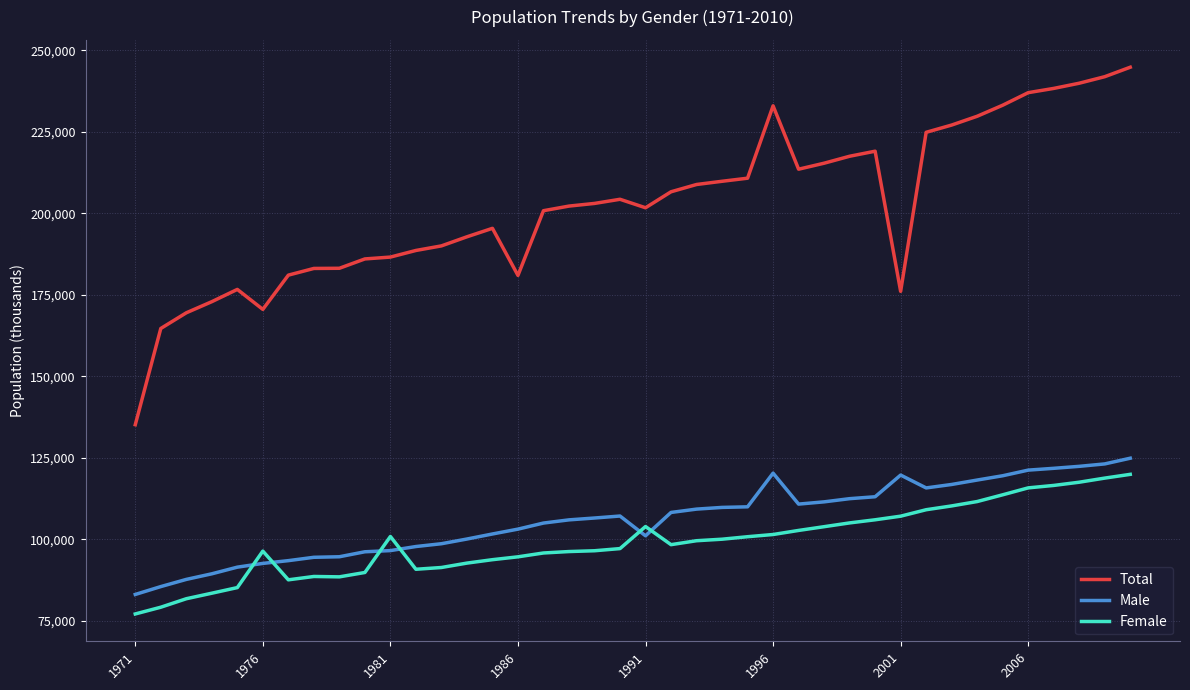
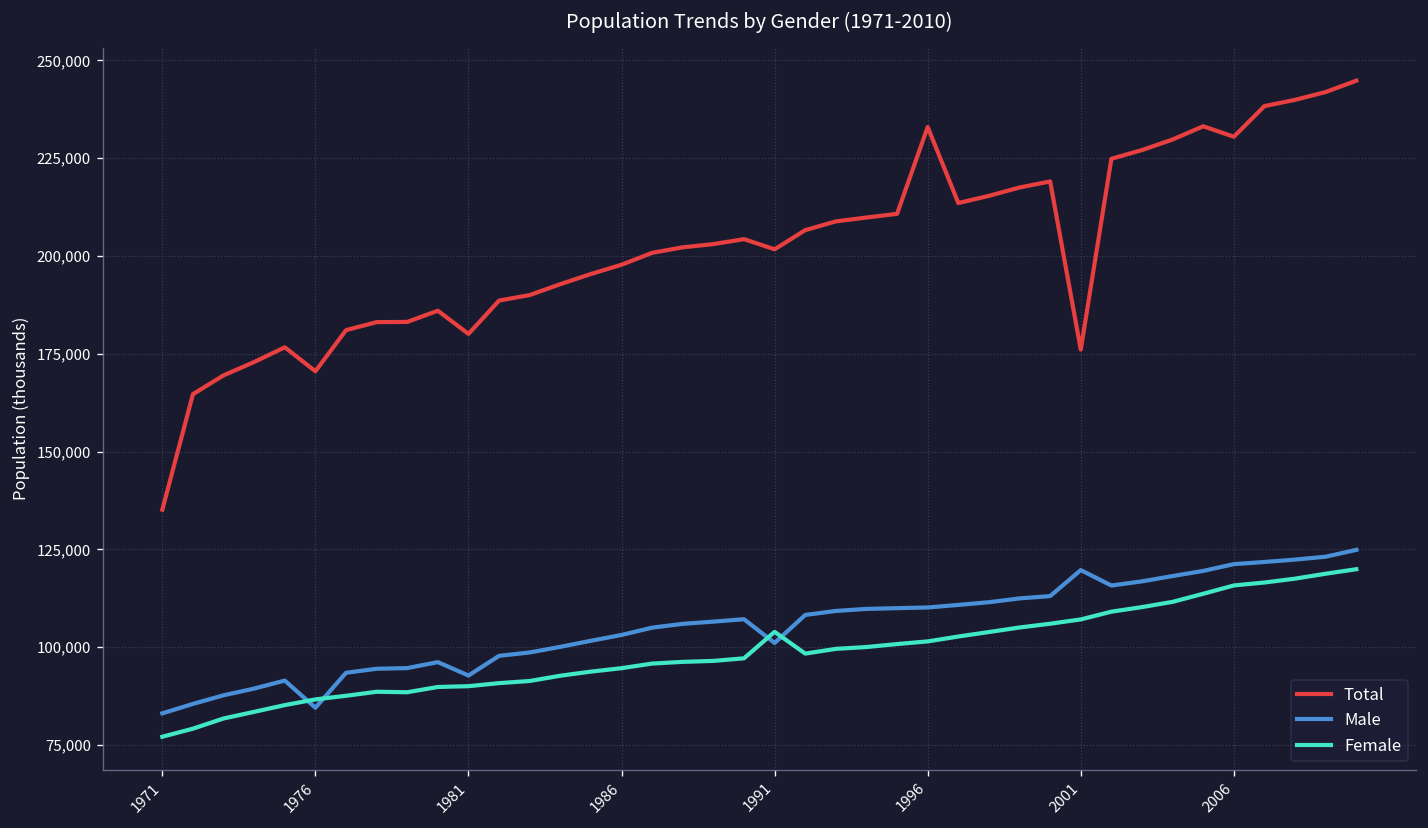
Male, 1976: 93,000 -> 85,000
Female, 1976: 96,000 -> 87,000
Total, 1981: 187,000 -> 180,000
Male, 1981: 97,000 -> 93,000
Female, 1981: 101,000 -> 90,000
Total, 1986: 181,000 -> 198,000
Male, 1996: 120,000 -> 110,000
Total, 2006: 237,000 -> 231,000
